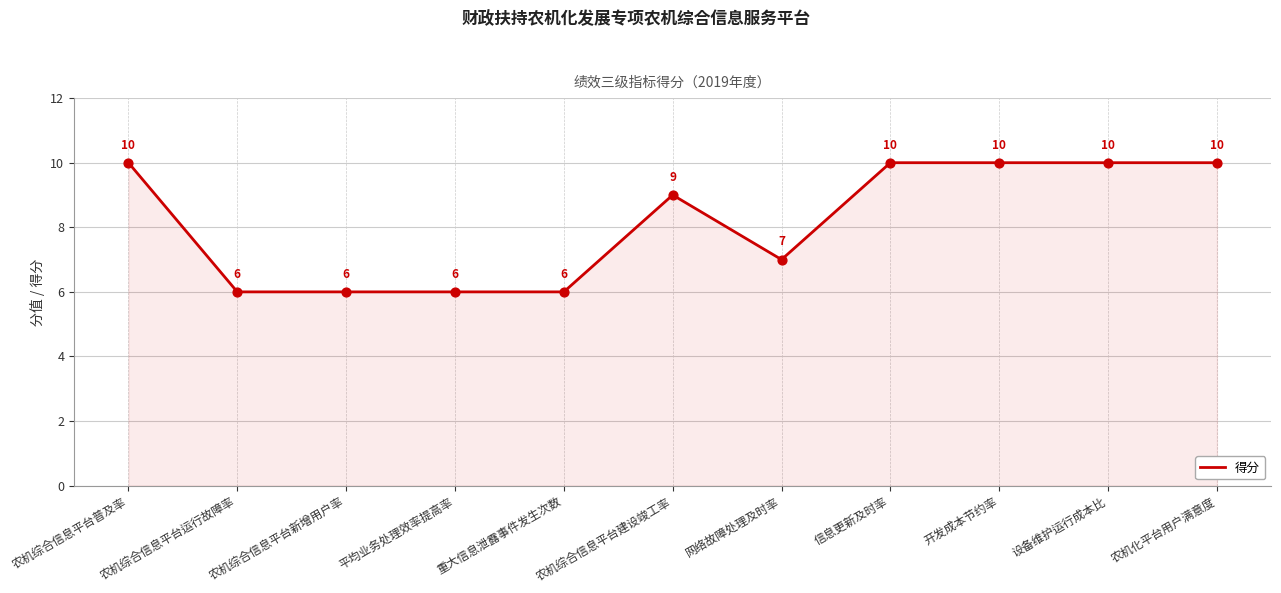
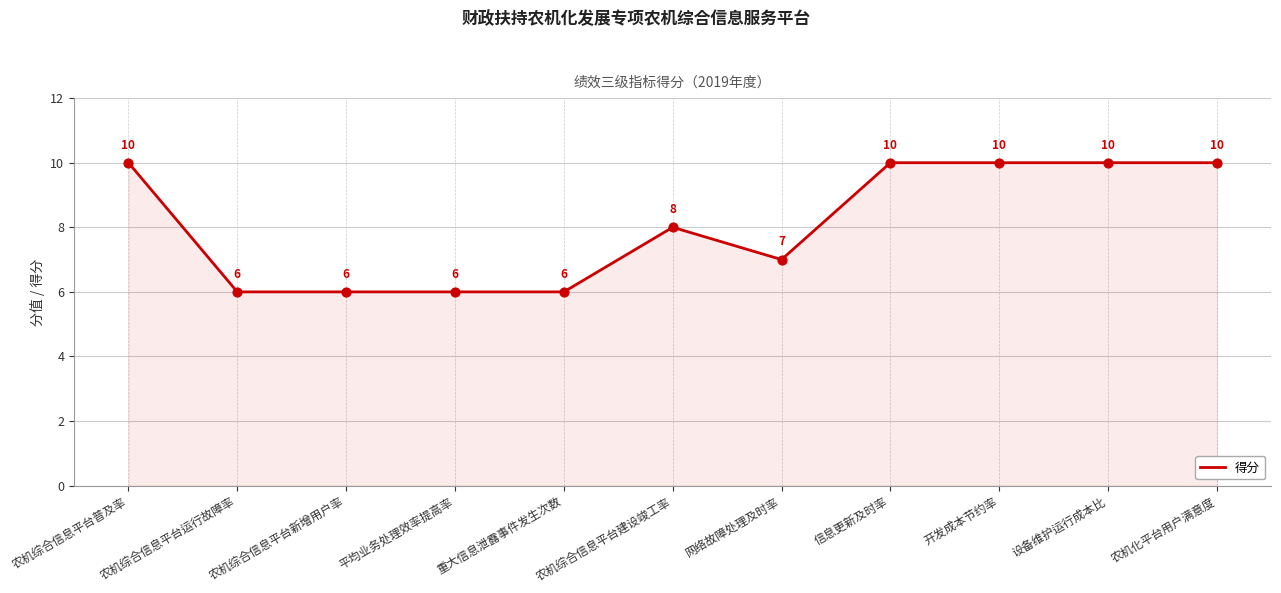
农机综合信息平台建设竣工率: 9 -> 8
